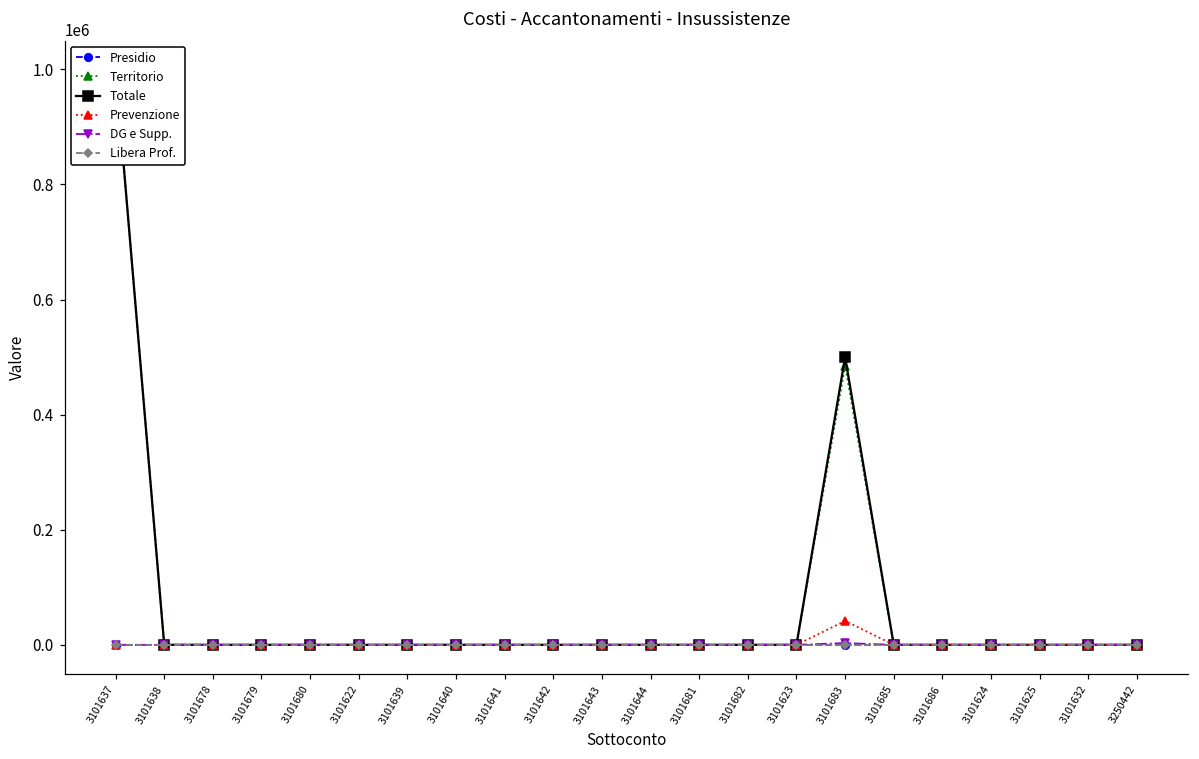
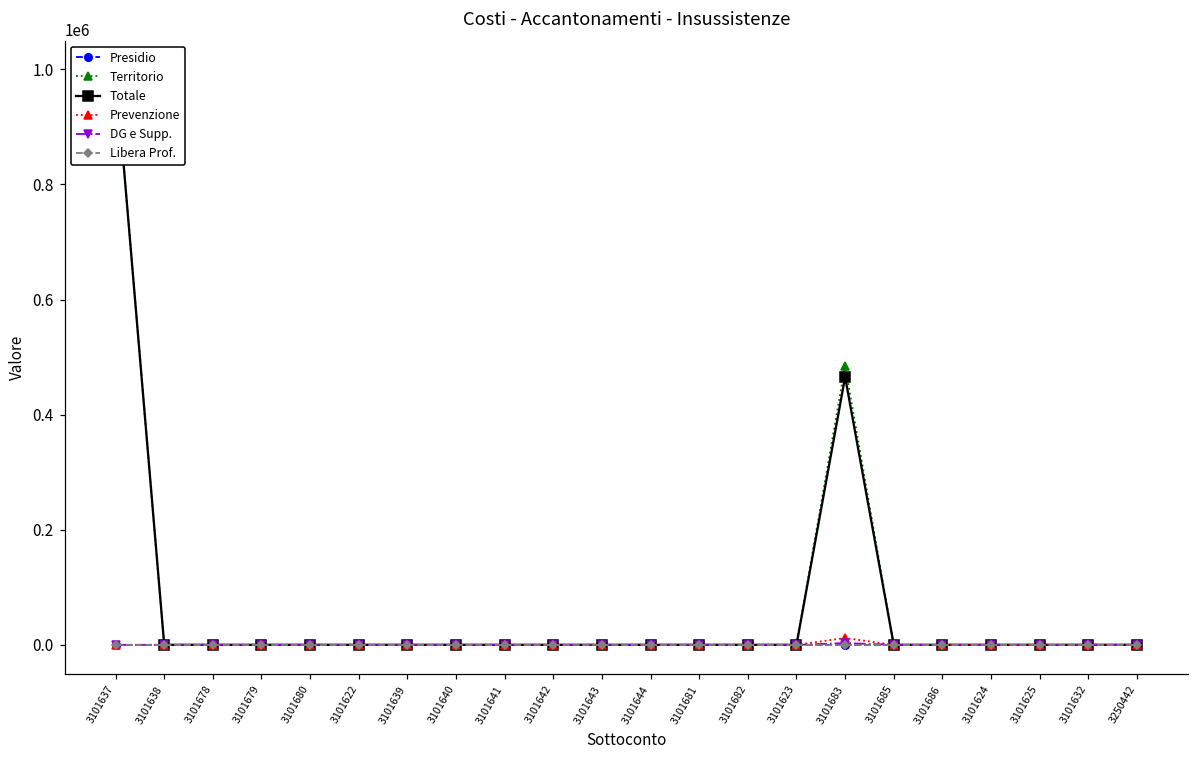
Totale, 3101683: 500000 -> 470000
Prevenzione, 3101683: 40000 -> 10000
